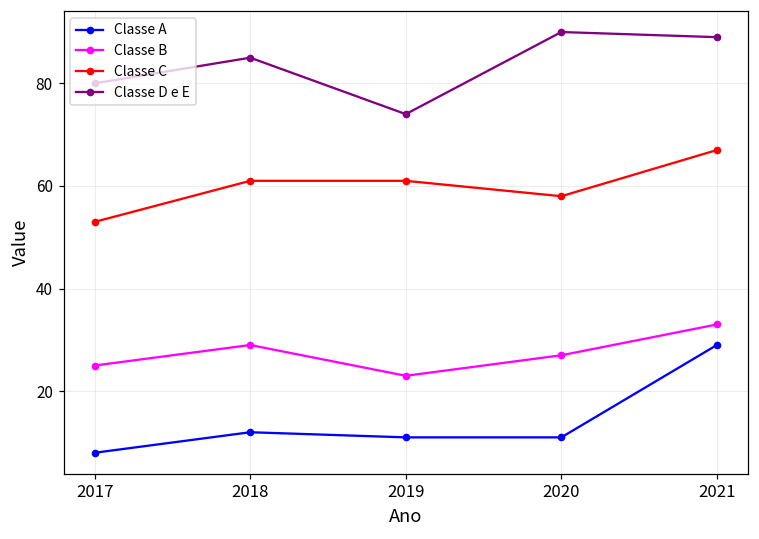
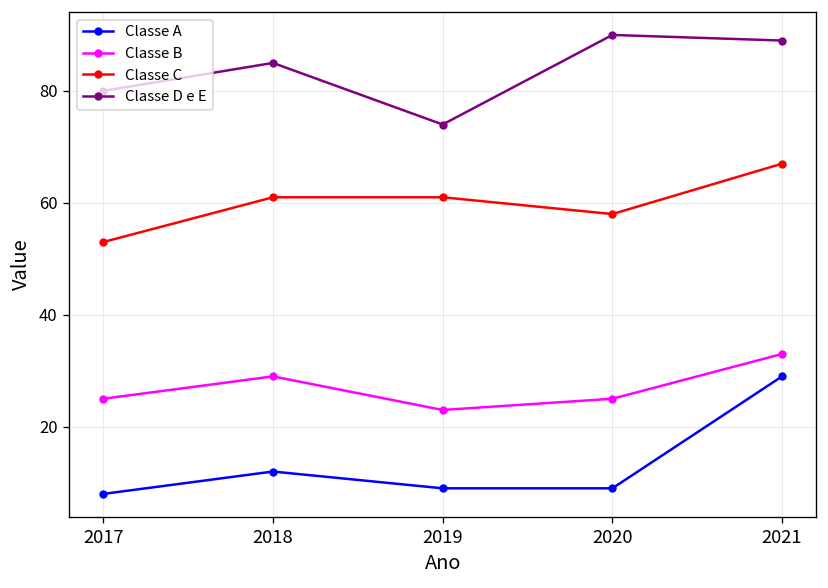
Classe A, 2019: 11 -> 9
Classe A, 2020: 11 -> 9
Classe B, 2020: 27 -> 25
